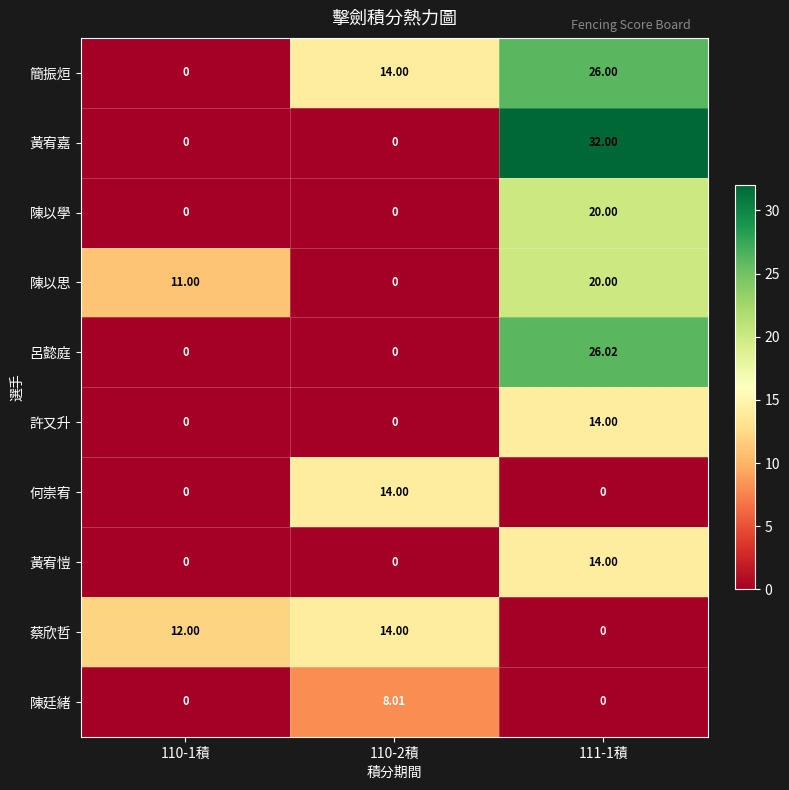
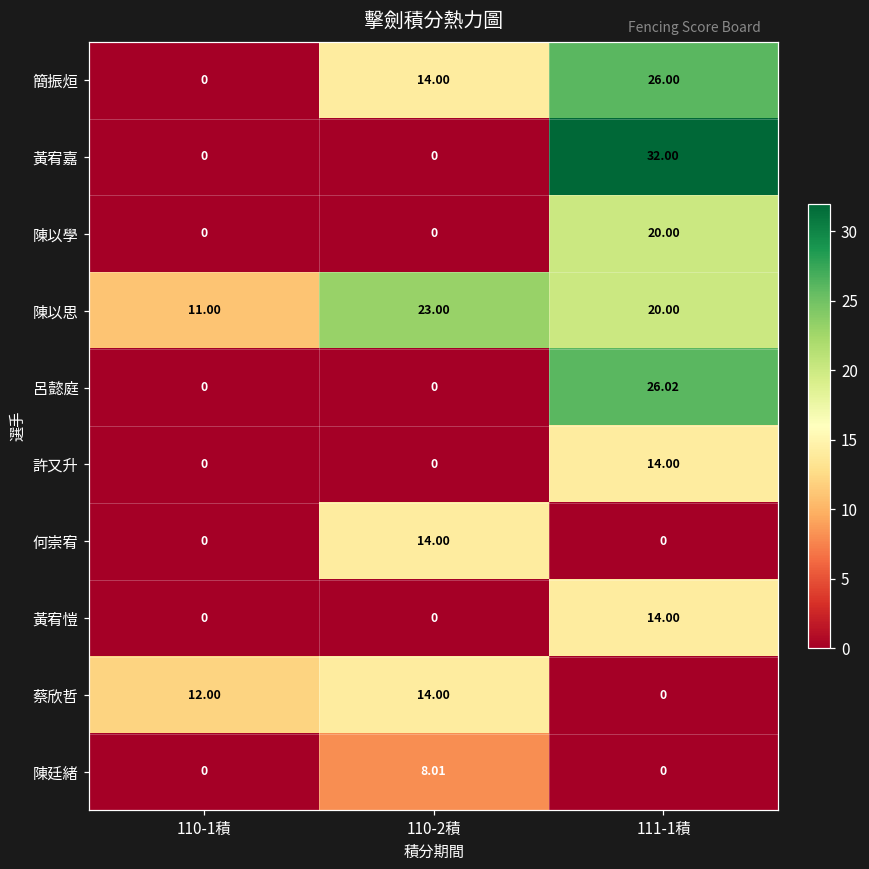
陳以思, 110-2積: 0 -> 23.00
